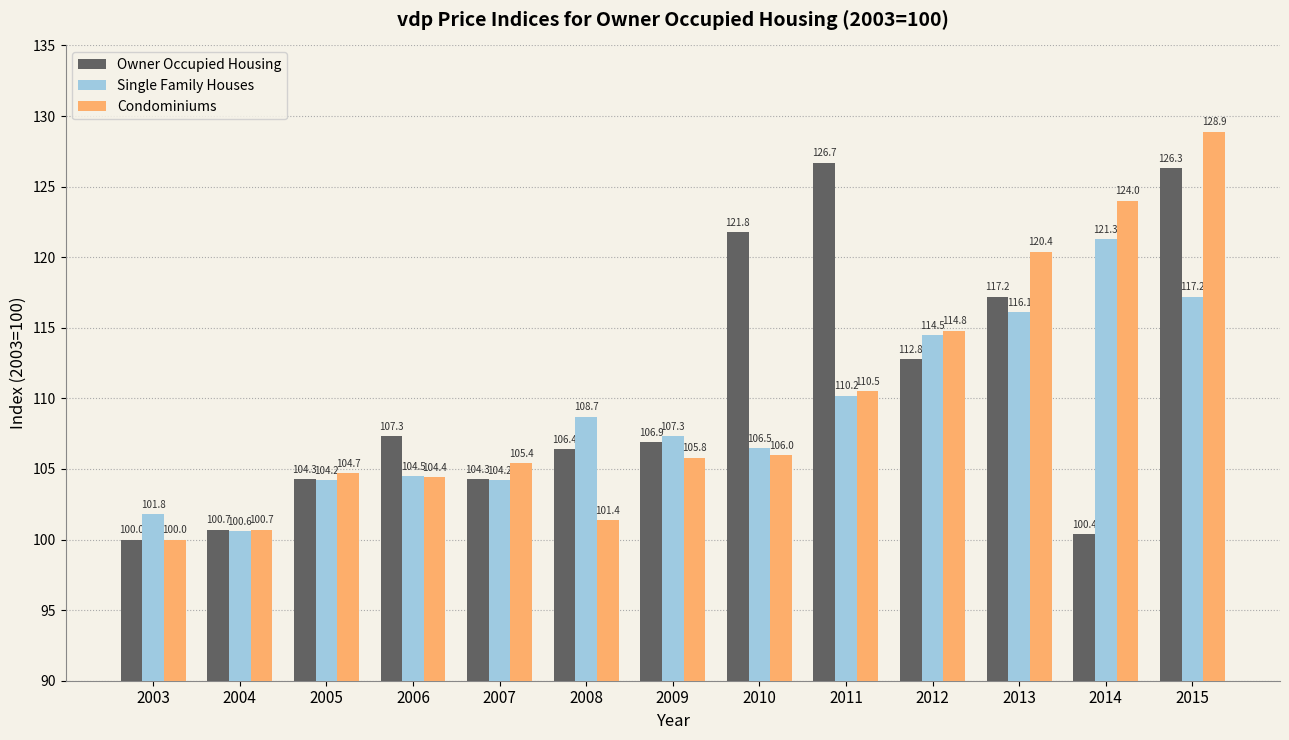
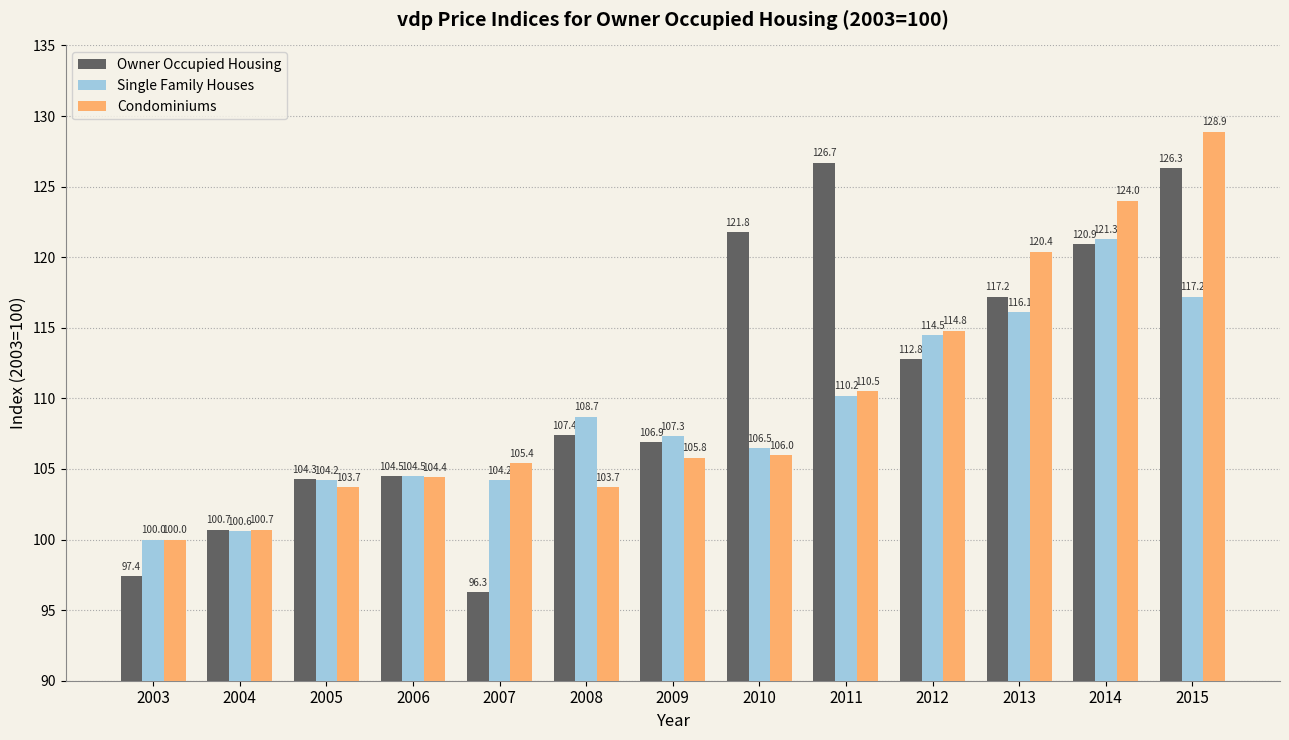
Owner Occupied Housing, 2003: 100.0 -> 97.4
Single Family Houses, 2003: 101.8 -> 100.0
Condominiums, 2005: 104.7 -> 103.7
Owner Occupied Housing, 2006: 107.3 -> 104.5
Owner Occupied Housing, 2007: 104.3 -> 96.3
Owner Occupied Housing, 2008: 106.4 -> 107.4
Condominiums, 2008: 101.4 -> 103.7
Owner Occupied Housing, 2014: 100.4 -> 120.9
